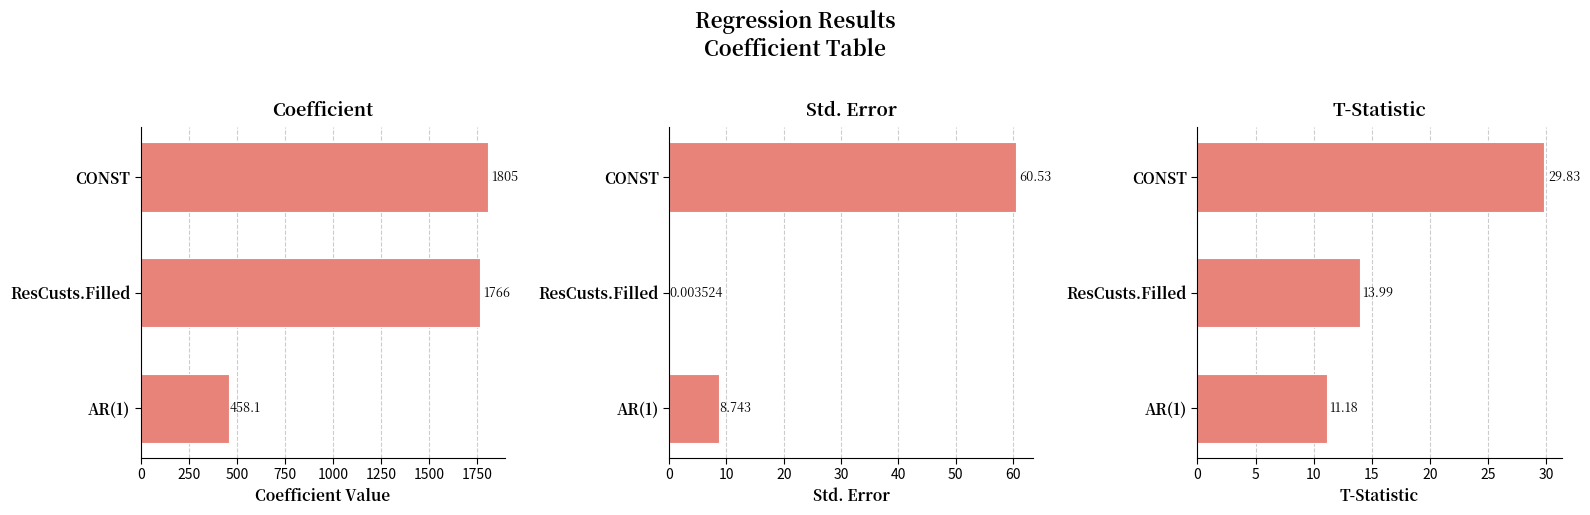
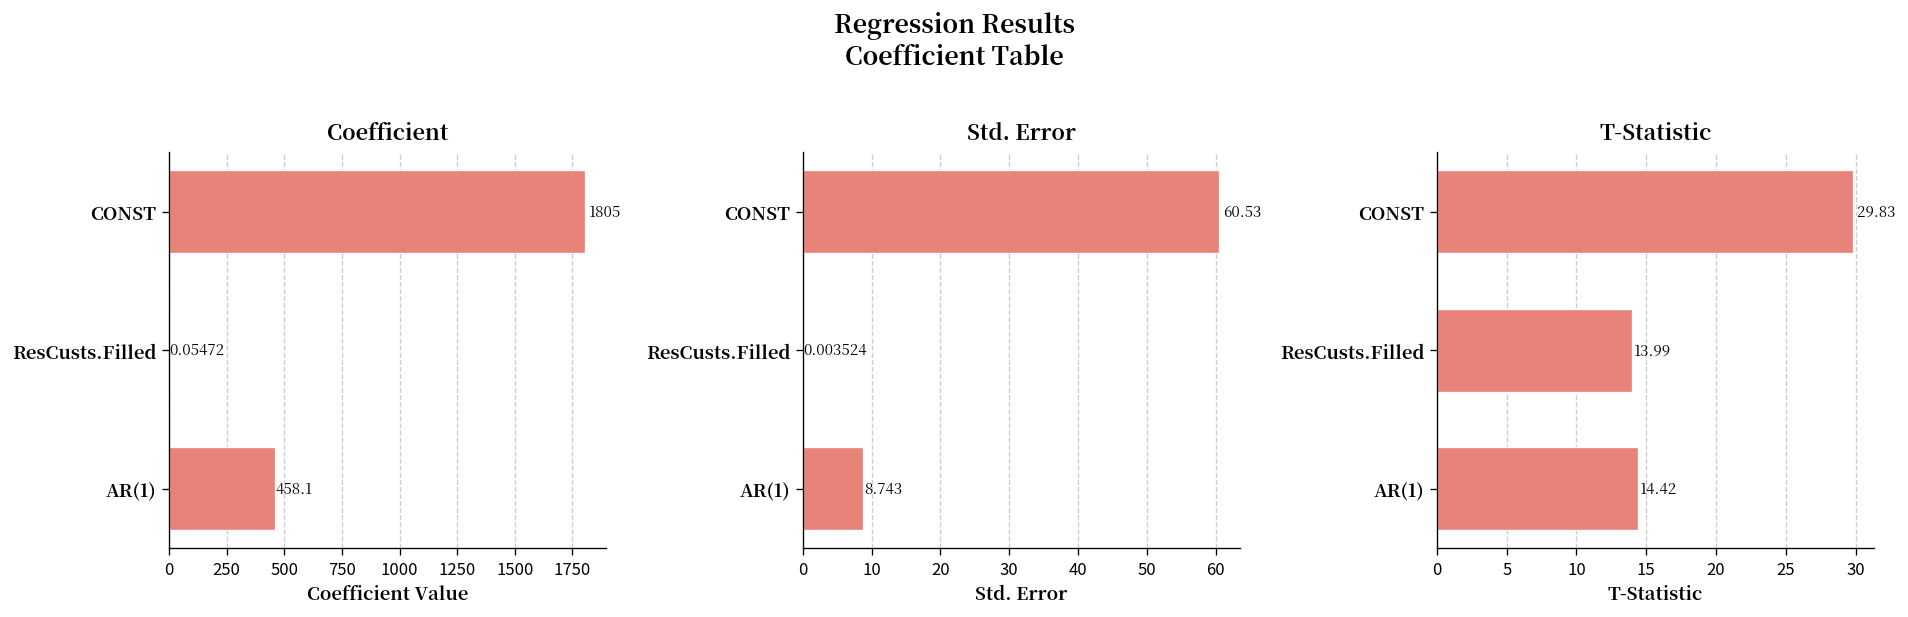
Coefficient, ResCusts.Filled: 1766 -> 0.05472
T-Statistic, AR(1): 11.18 -> 14.42
